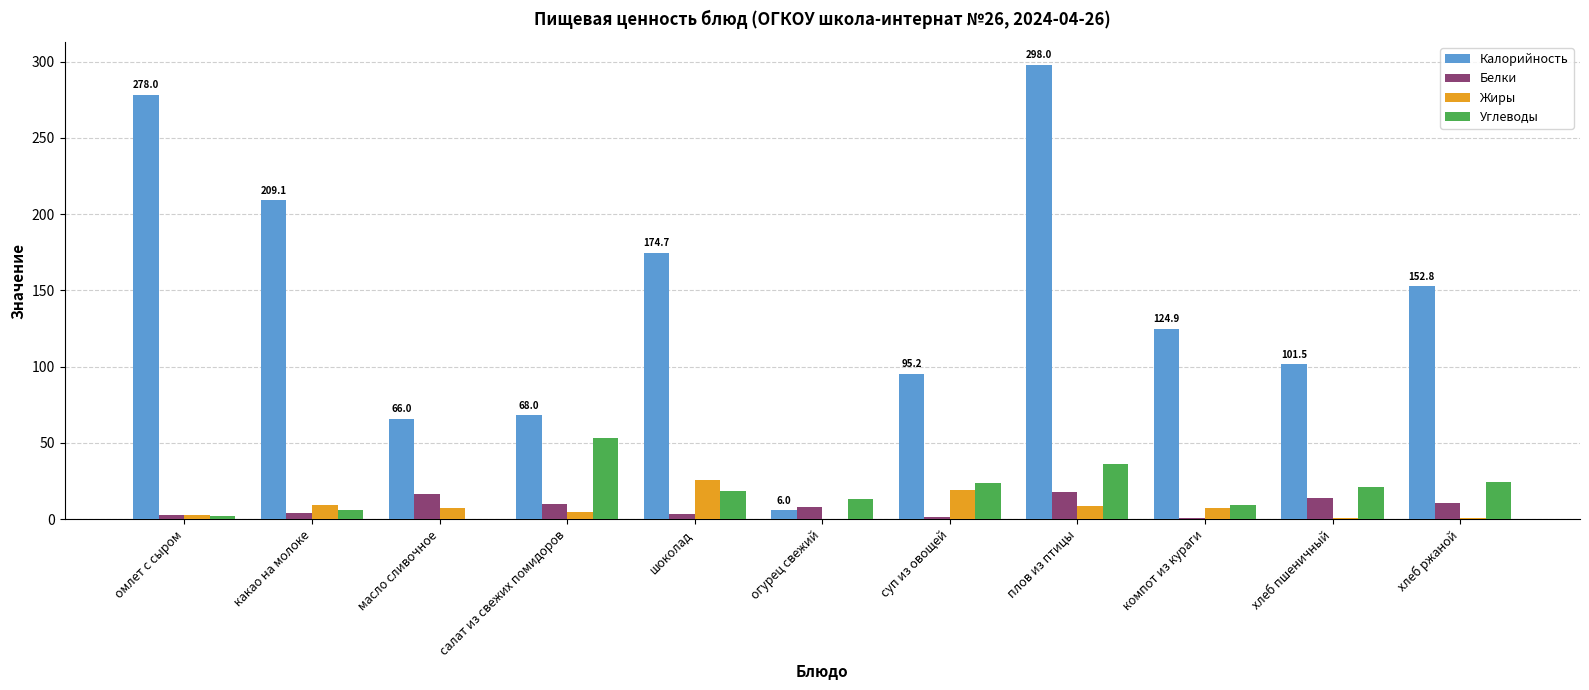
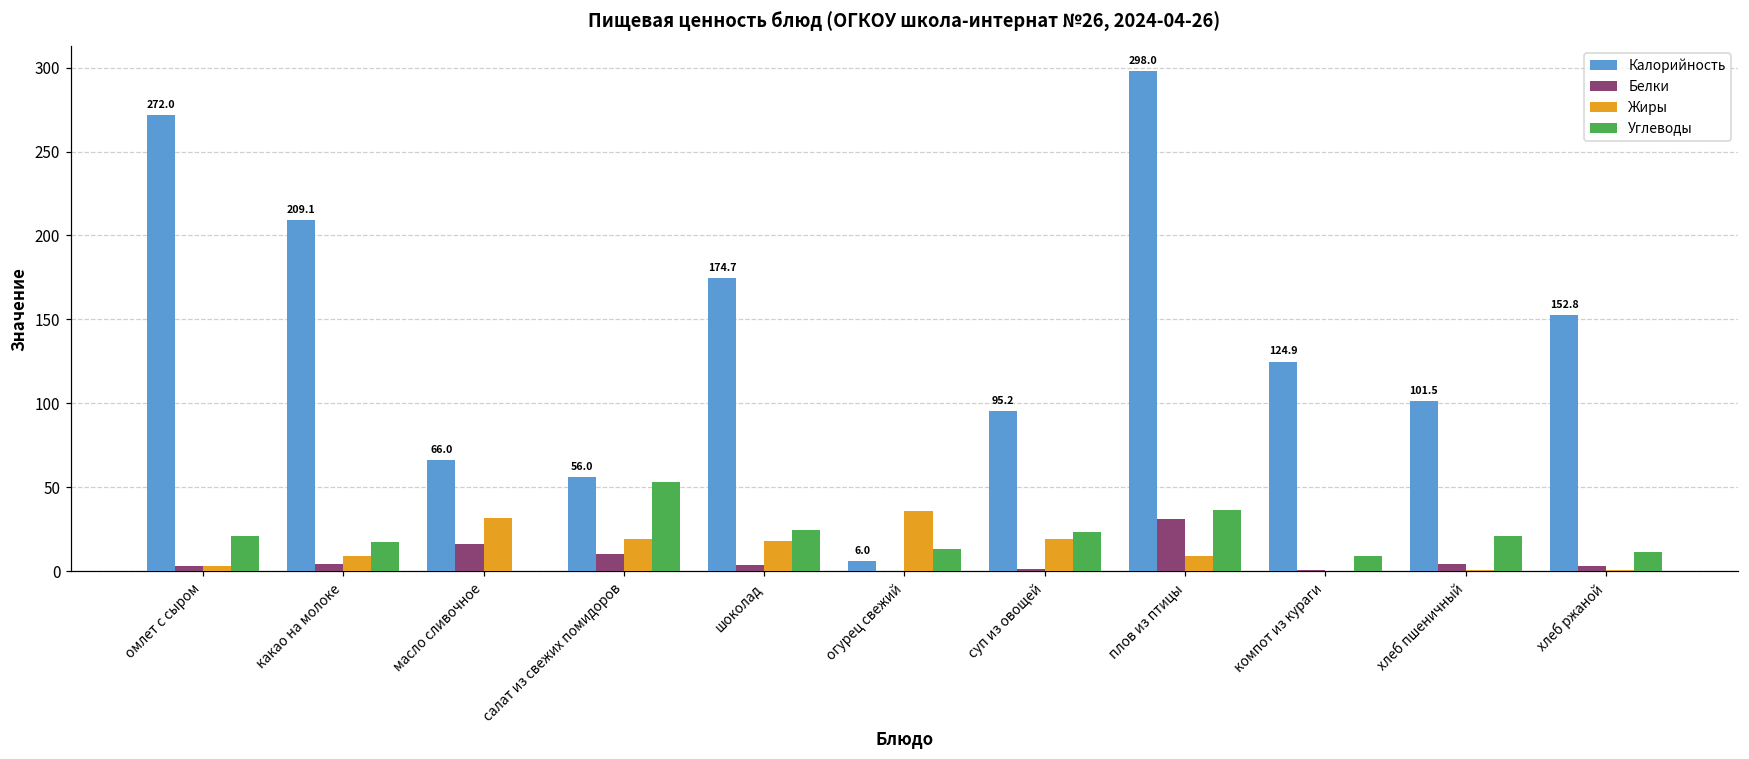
Калорийность, омлет с сыром: 278.0 -> 272.0
Углеводы, омлет с сыром: 2 -> 21
Углеводы, какао на молоке: 6 -> 18
Жиры, масло сливочное: 7 -> 32
Калорийность, салат из свежих помидоров: 68.0 -> 56.0
Жиры, салат из свежих помидоров: 5 -> 19
Жиры, шоколад: 26 -> 18
Углеводы, шоколад: 18 -> 25
Белки, огурец свежий: 8 -> 0
Жиры, огурец свежий: 0 -> 36
Белки, плов из птицы: 18 -> 31
Жиры, компот из кураги: 7 -> 0
Белки, хлеб пшеничный: 14 -> 4
Белки, хлеб ржаной: 11 -> 3
Углеводы, хлеб ржаной: 25 -> 12
